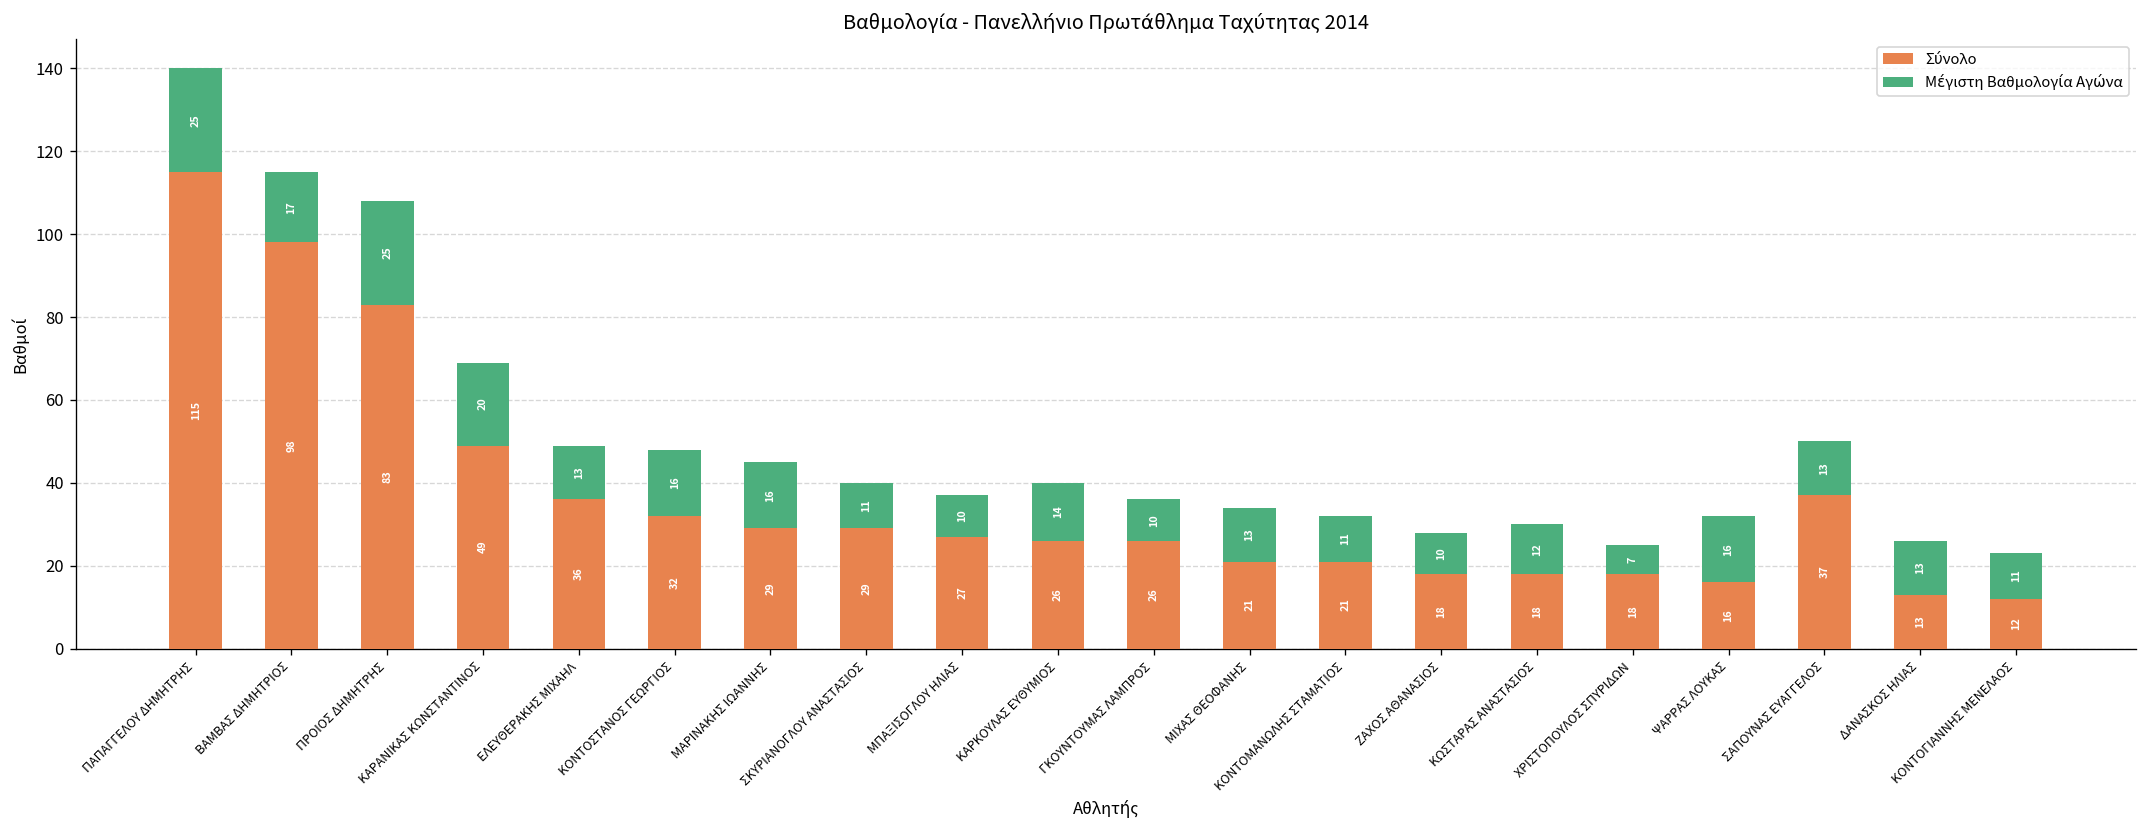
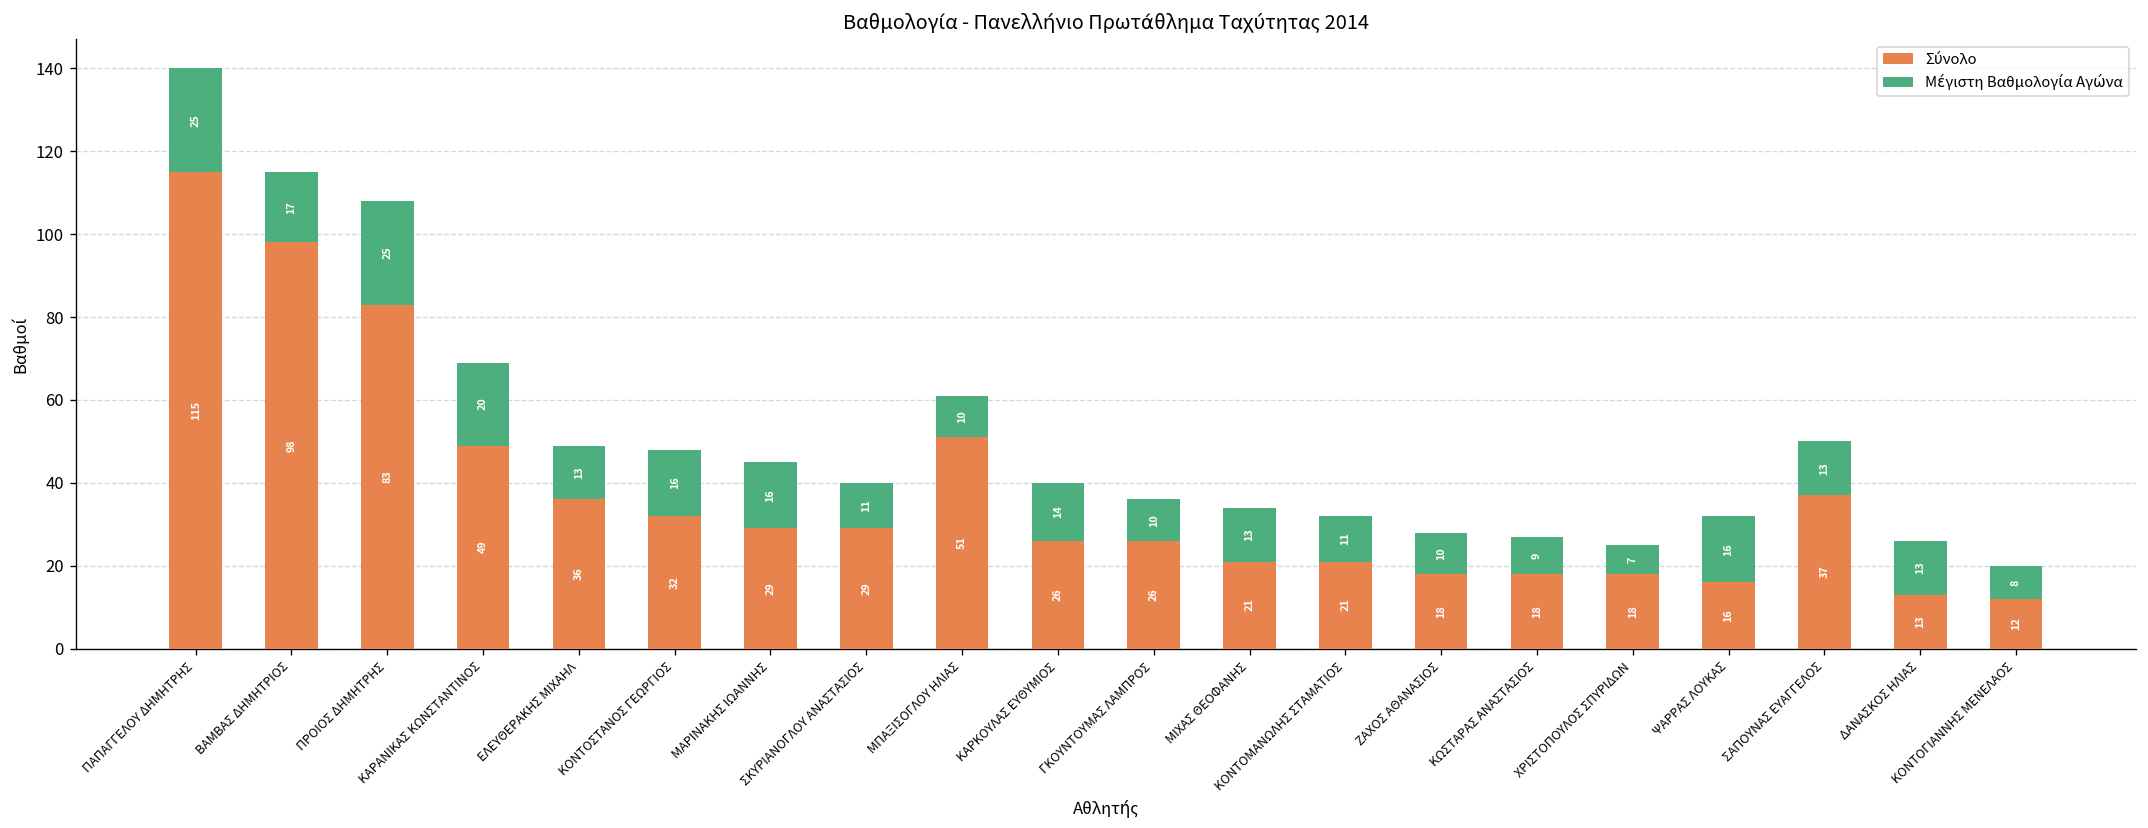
Σύνολο, ΜΠΑΞΙΣΟΓΛΟΥ ΗΛΙΑΣ: 27 -> 51
Μέγιστη Βαθμολογία Αγώνα, ΚΩΣΤΑΡΑΣ ΑΝΑΣΤΑΣΙΟΣ: 12 -> 9
Μέγιστη Βαθμολογία Αγώνα, ΚΟΝΤΟΓΙΑΝΝΗΣ ΜΕΝΕΛΑΟΣ: 11 -> 8
